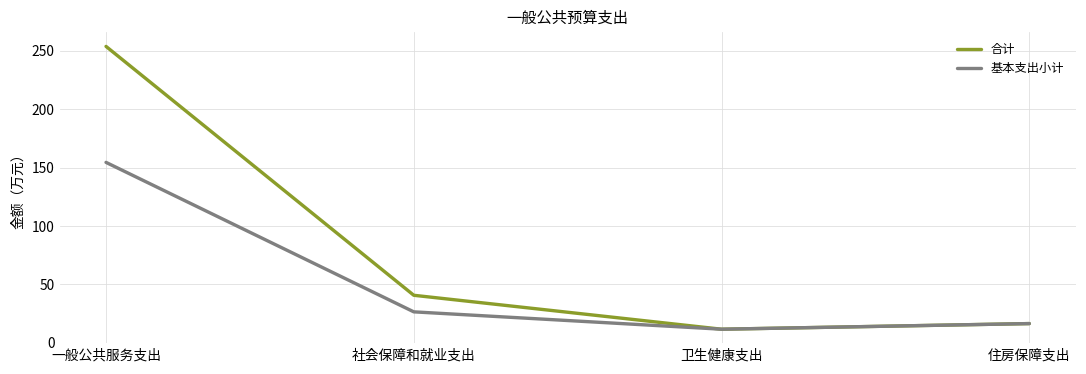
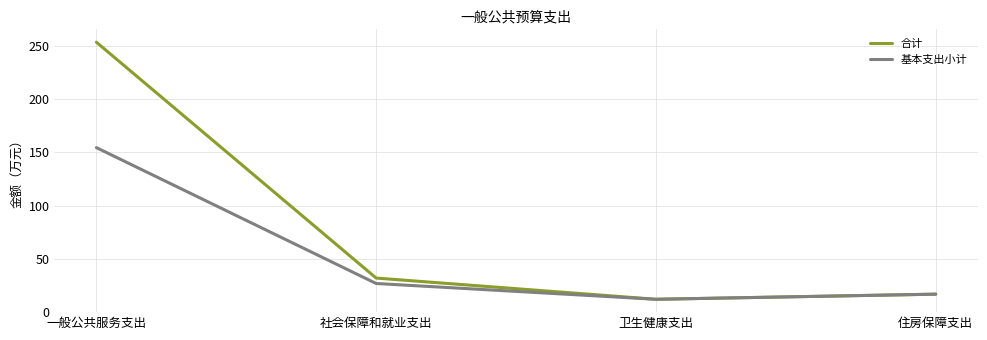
合计, 社会保障和就业支出: 41 -> 32
